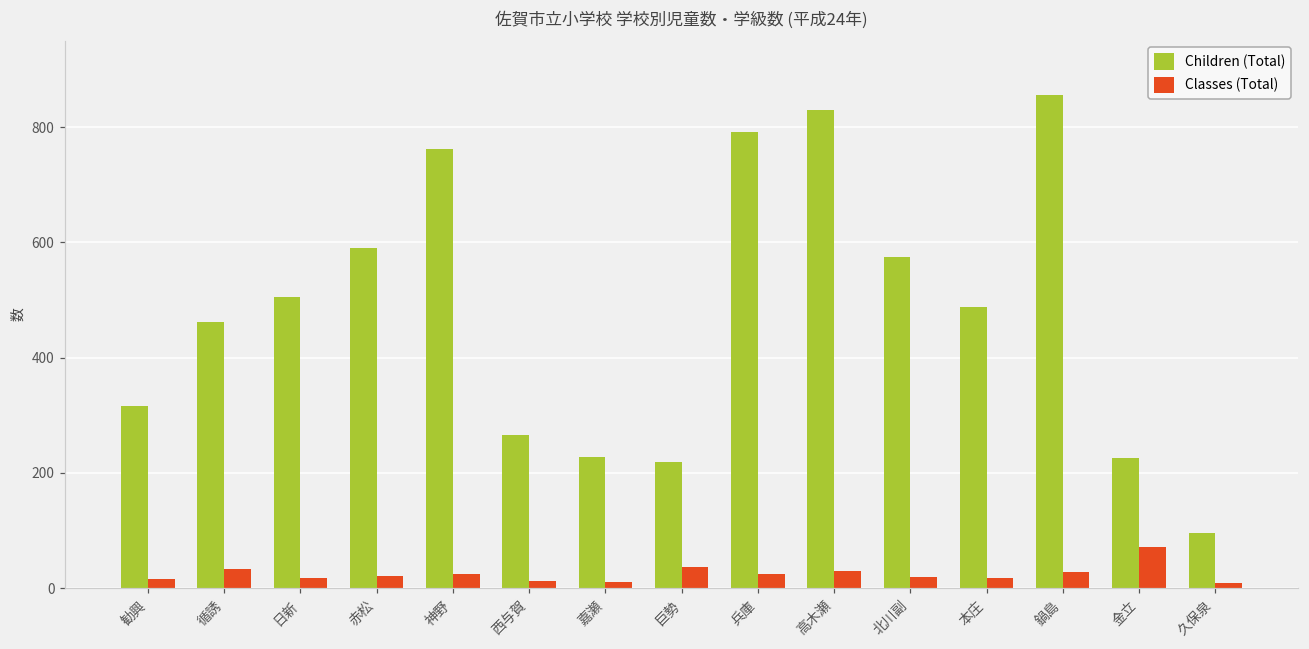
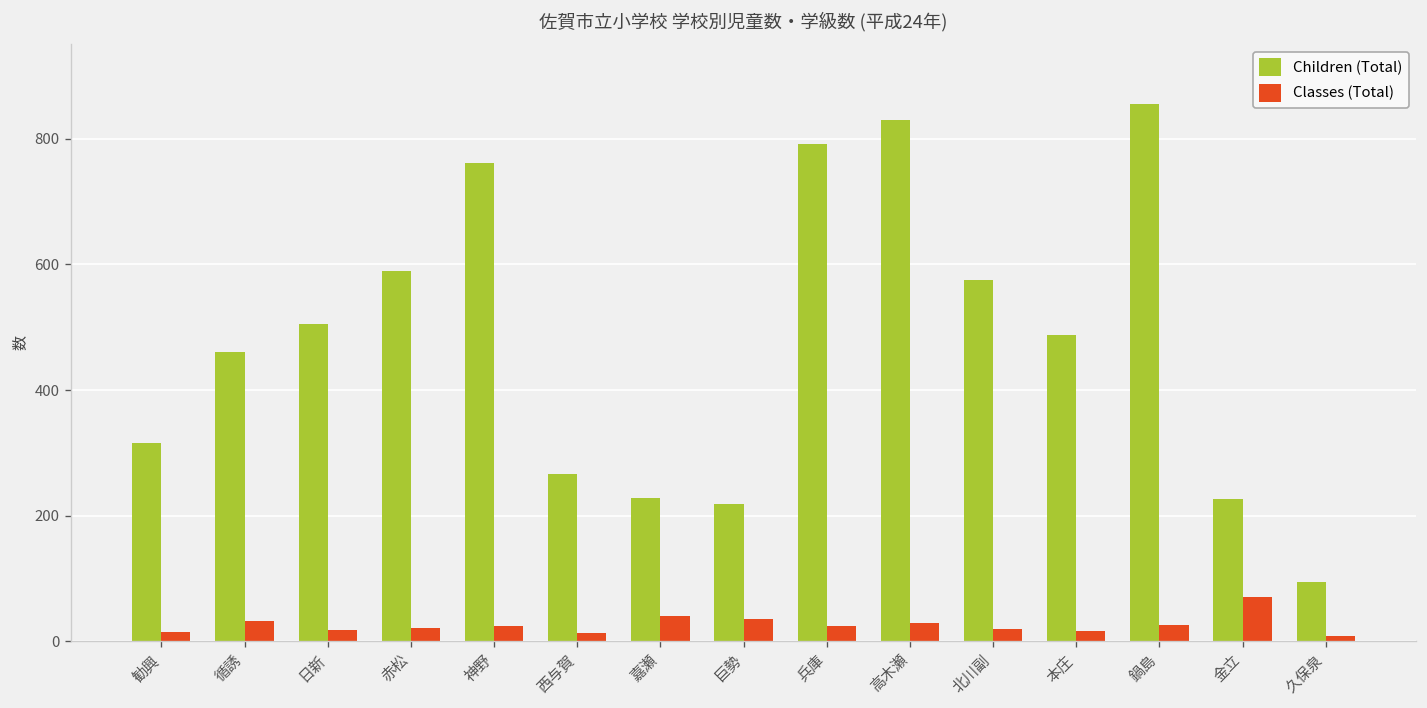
Classes (Total), 嘉瀬: 10 -> 40
